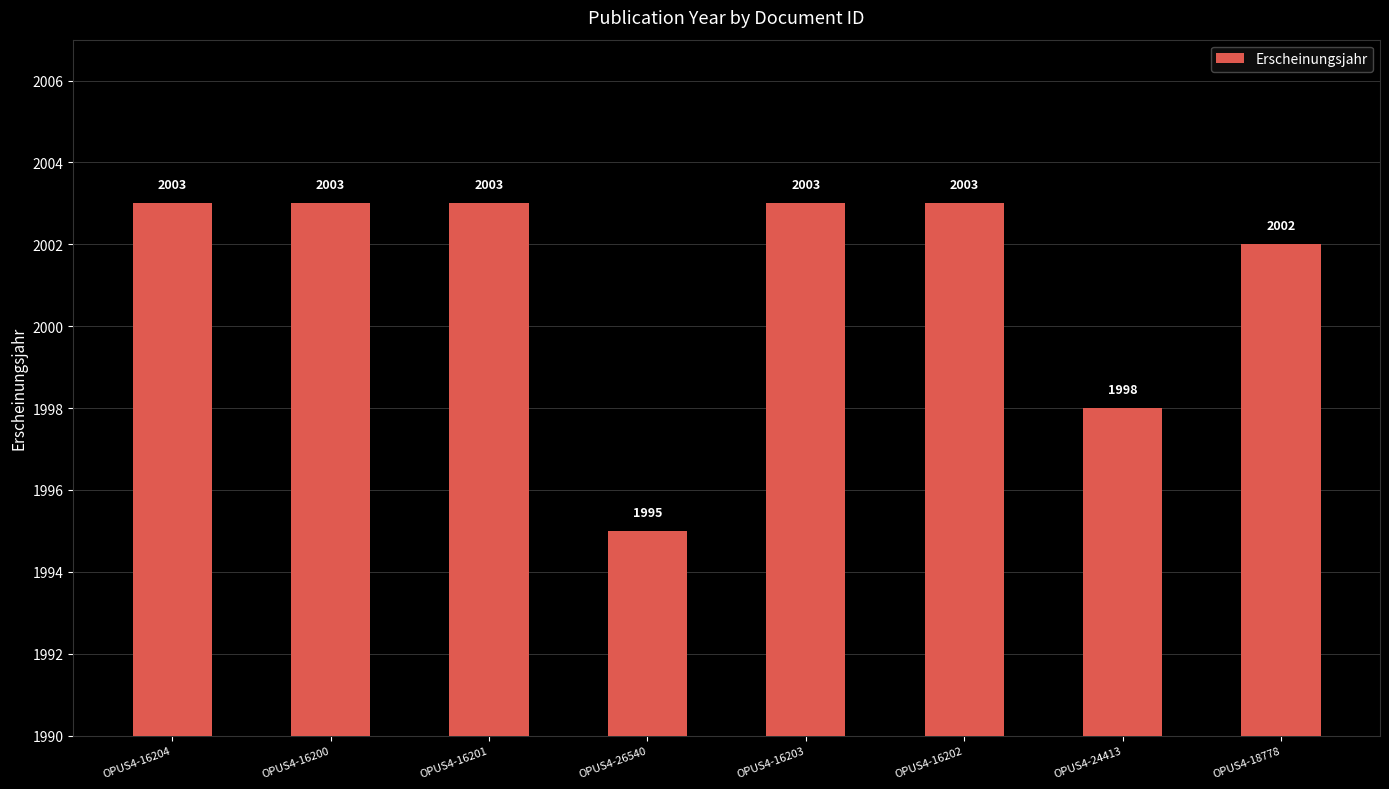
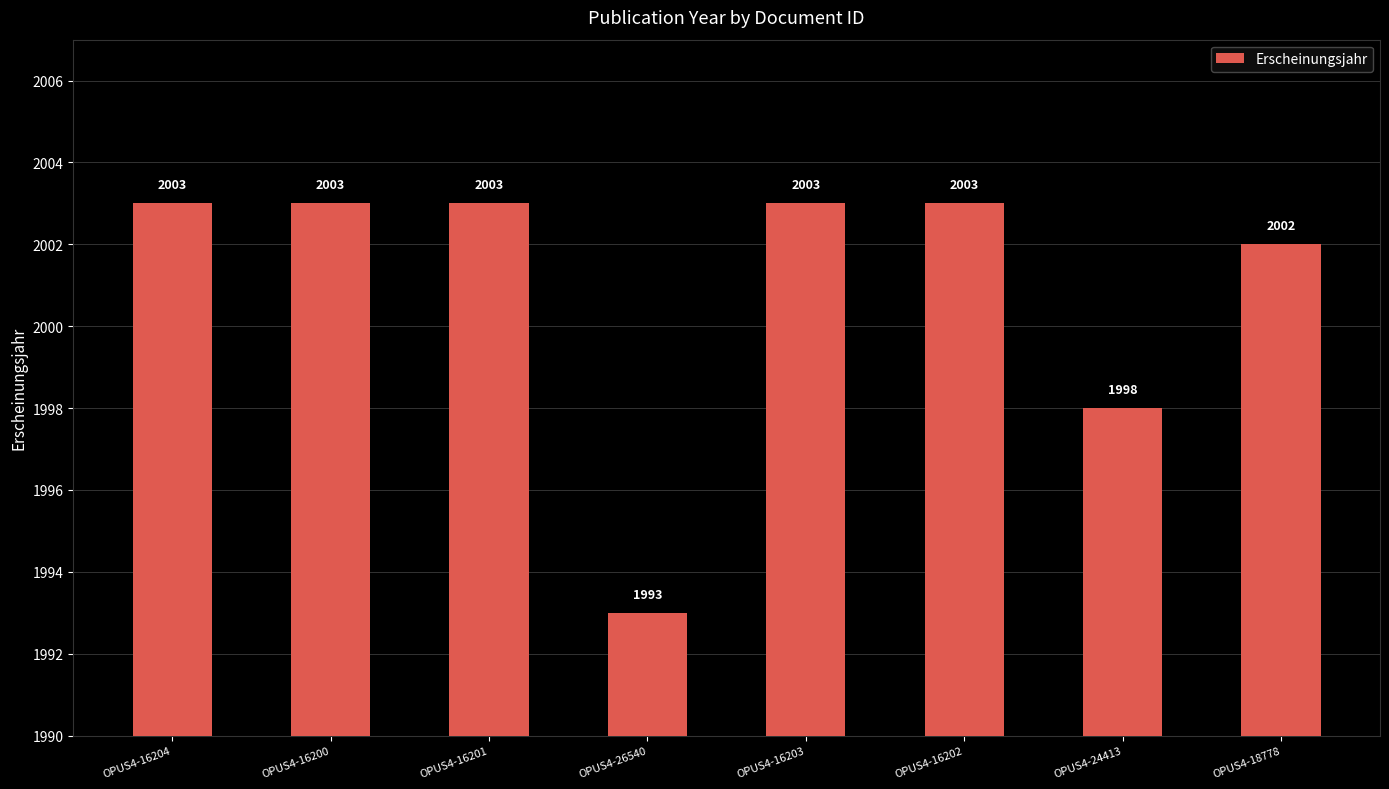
OPUS4-26540: 1995 -> 1993
